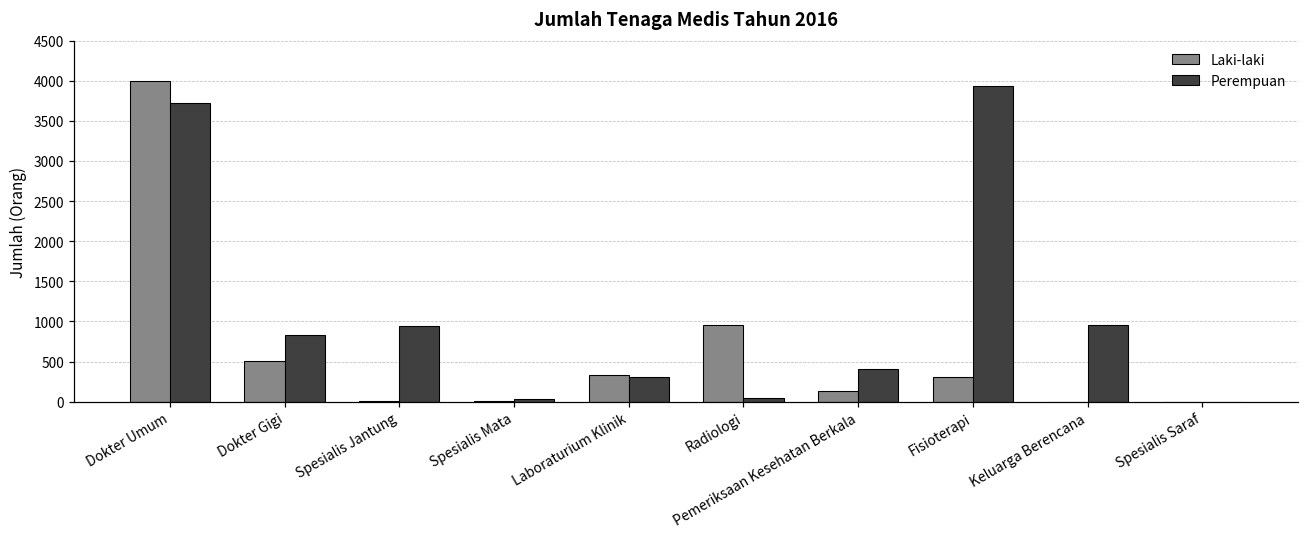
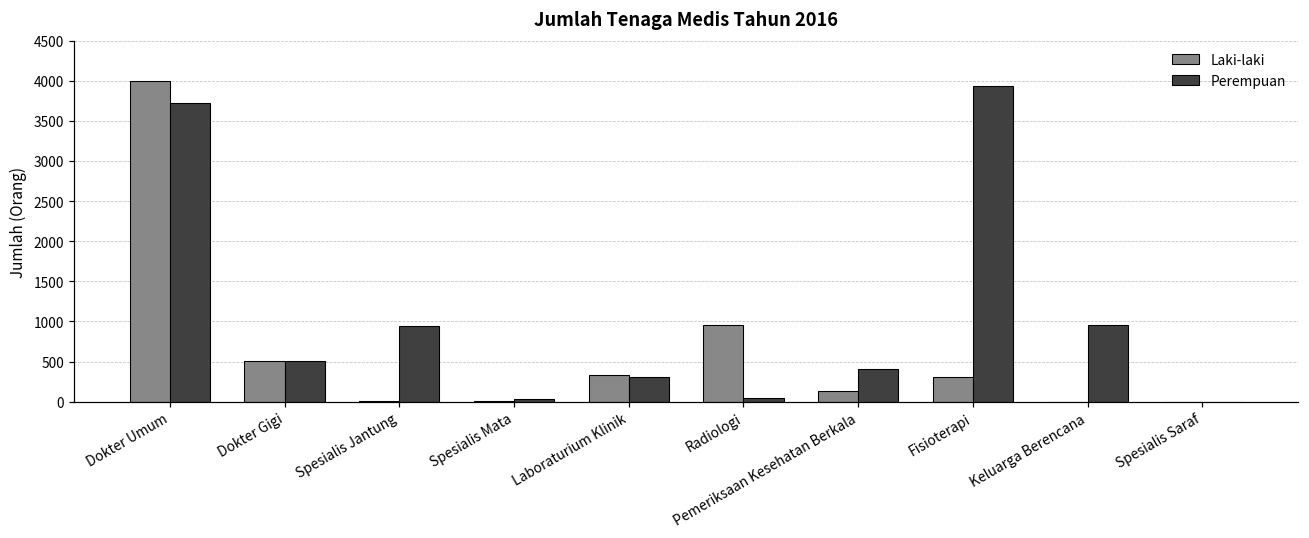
Perempuan, Dokter Gigi: 800 -> 500
